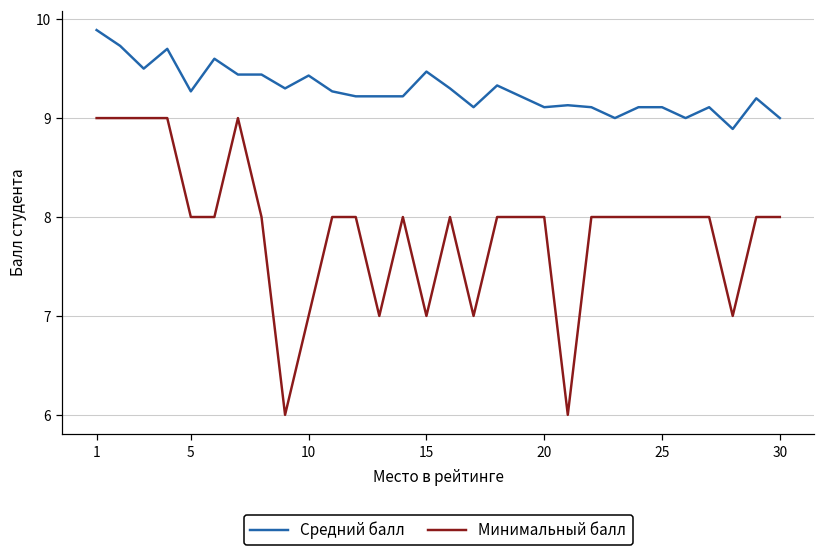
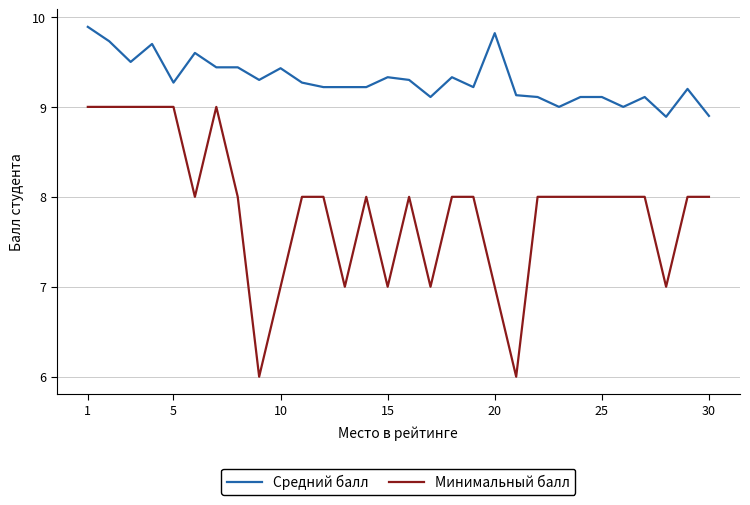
Минимальный балл, 5: 8 -> 9
Средний балл, 15: 9.5 -> 9.3
Средний балл, 20: 9.1 -> 9.8
Минимальный балл, 20: 8 -> 7
Средний балл, 30: 9.0 -> 8.9
